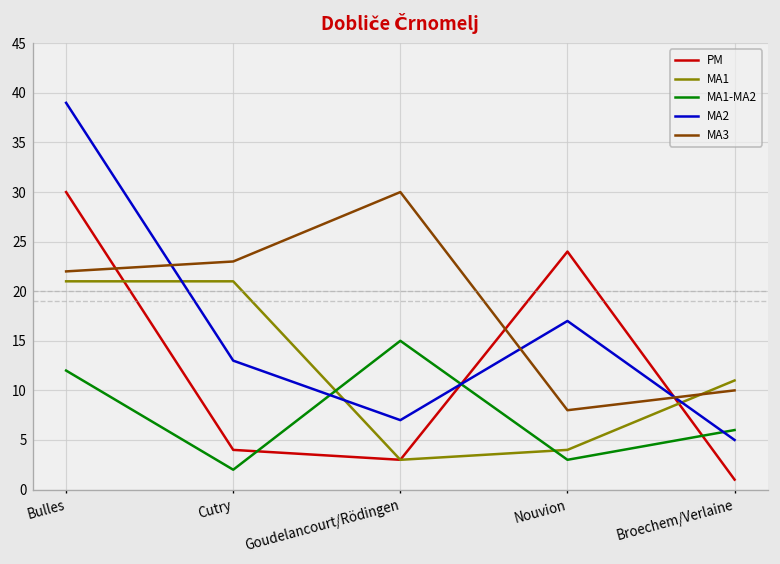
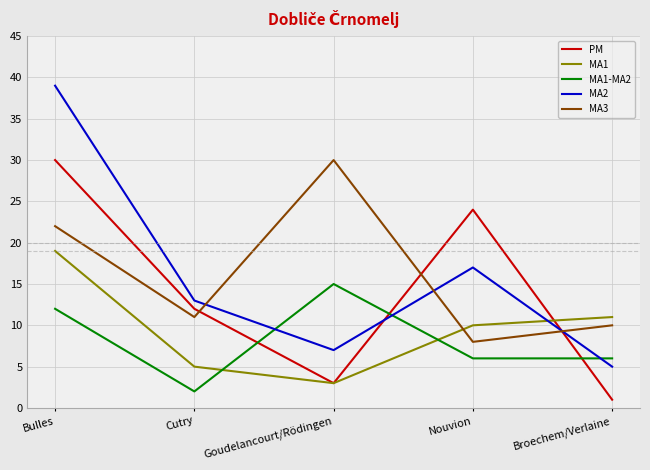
MA1, Bulles: 21 -> 19
PM, Cutry: 4 -> 12
MA1, Cutry: 21 -> 5
MA3, Cutry: 23 -> 11
MA1, Nouvion: 4 -> 10
MA1-MA2, Nouvion: 3 -> 6
